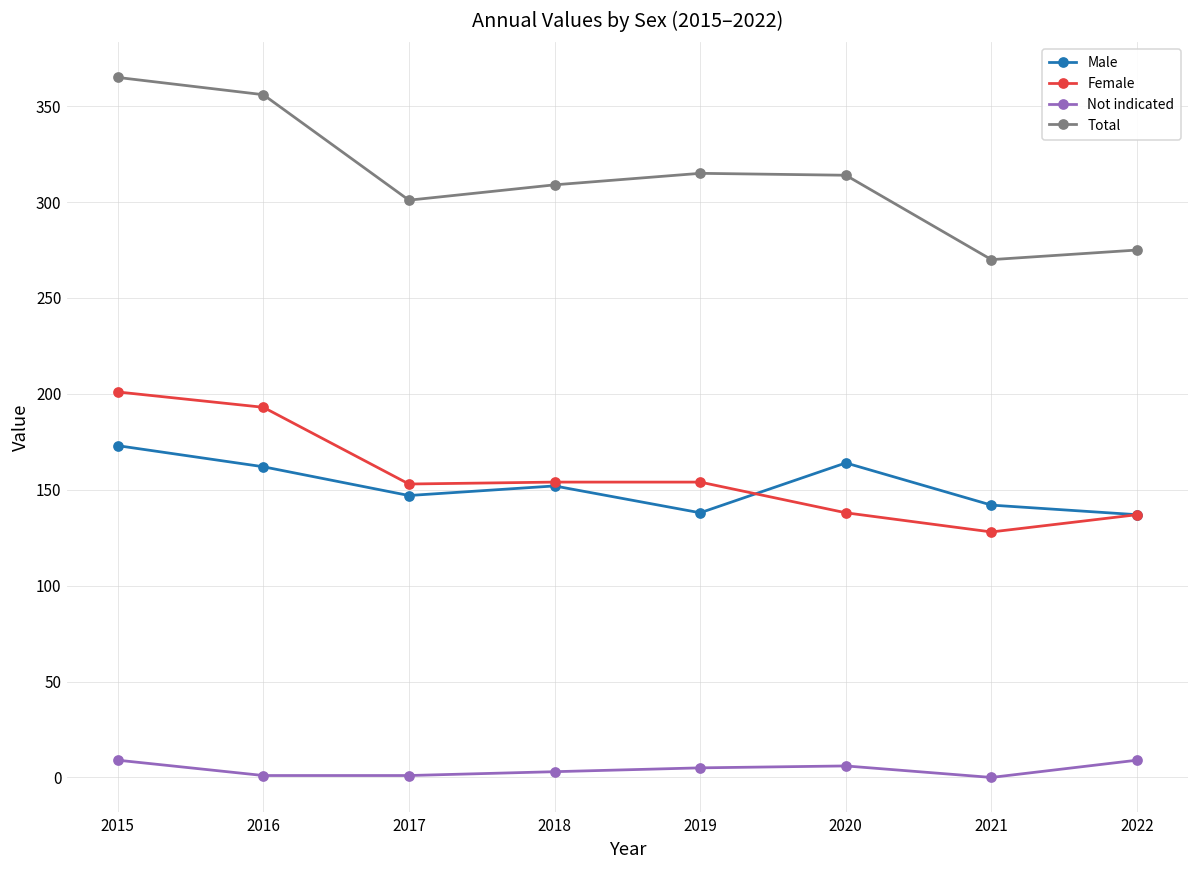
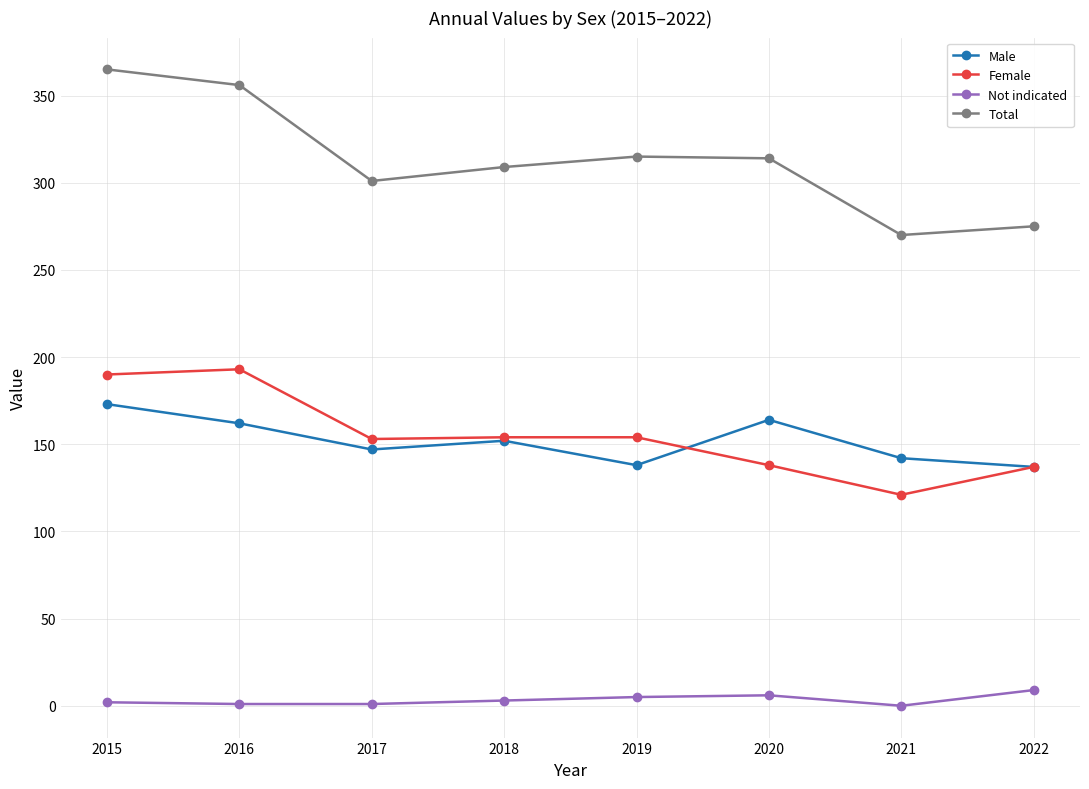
Female, 2015: 201 -> 190
Not indicated, 2015: 9 -> 2
Female, 2021: 128 -> 121
